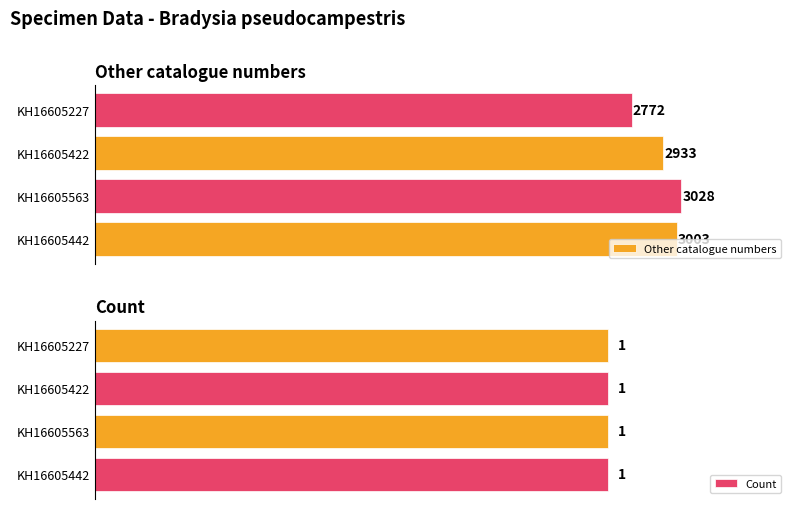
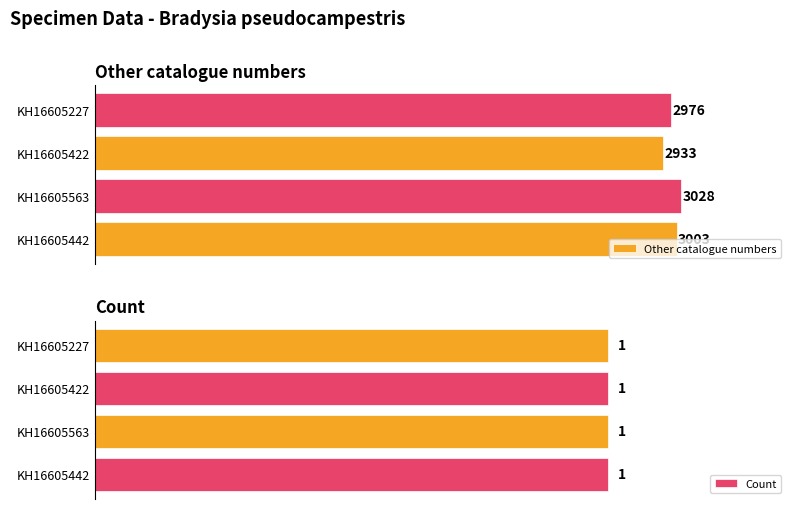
Other catalogue numbers, KH16605227: 2772 -> 2976
